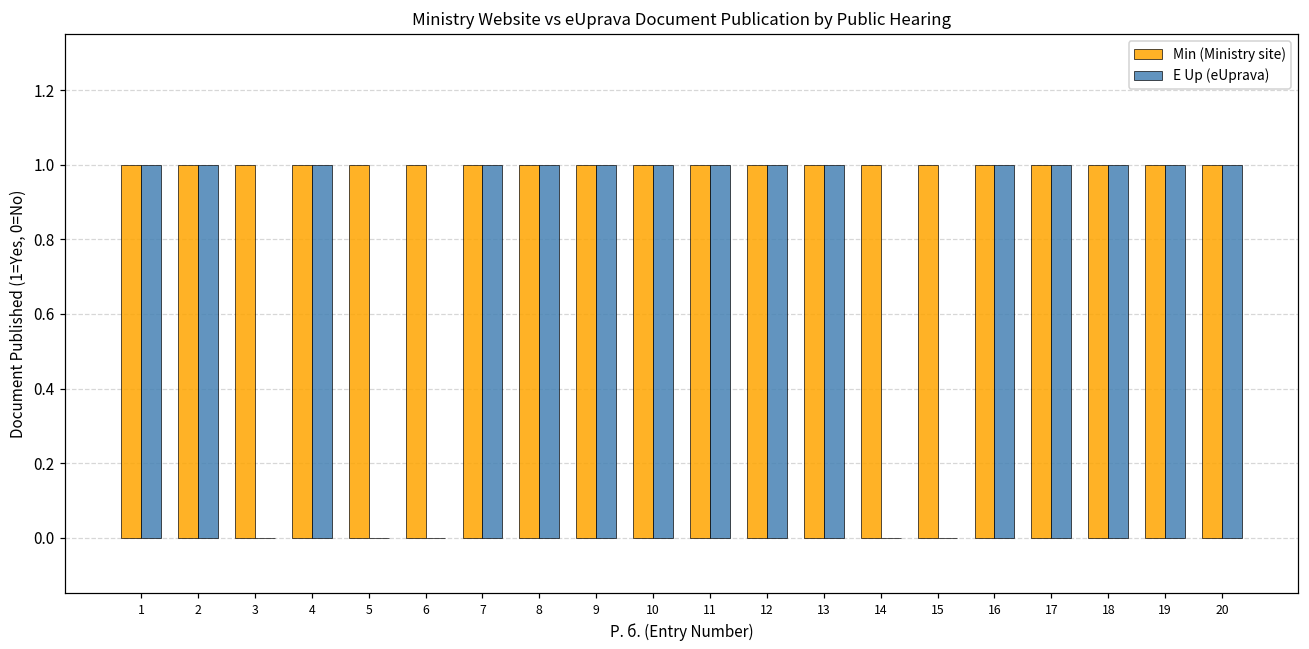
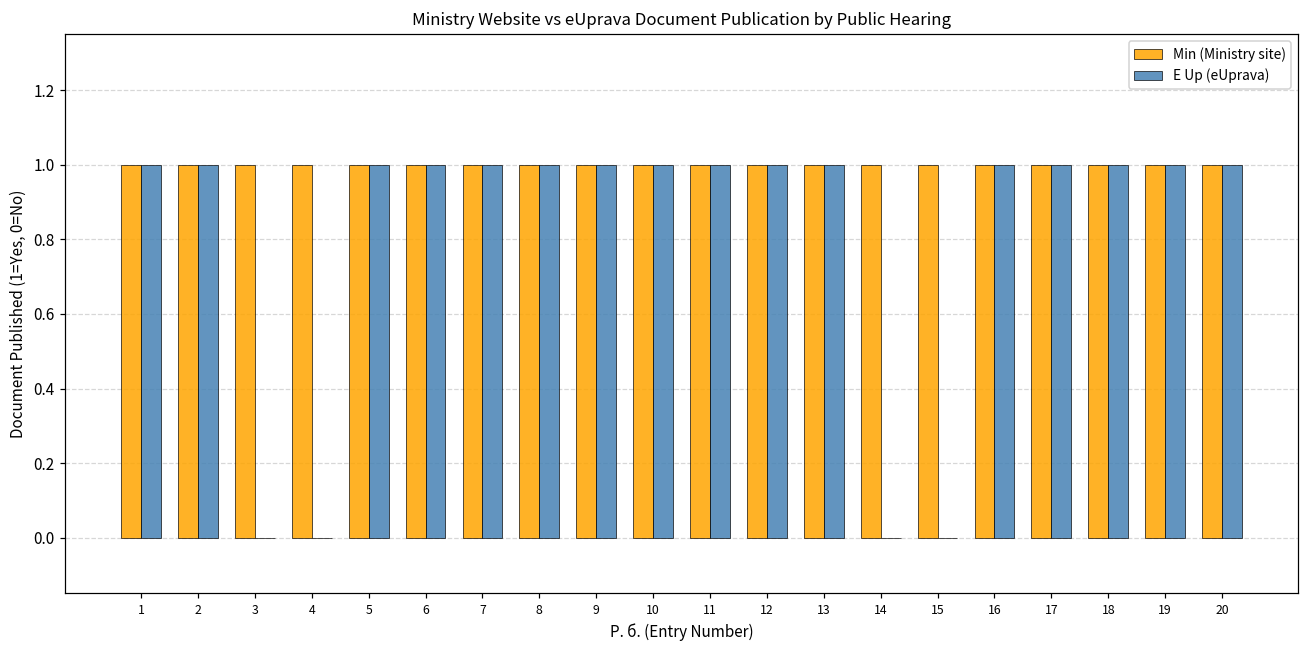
E Up (eUprava), 4: 1 -> 0
E Up (eUprava), 5: 0 -> 1
E Up (eUprava), 6: 0 -> 1
